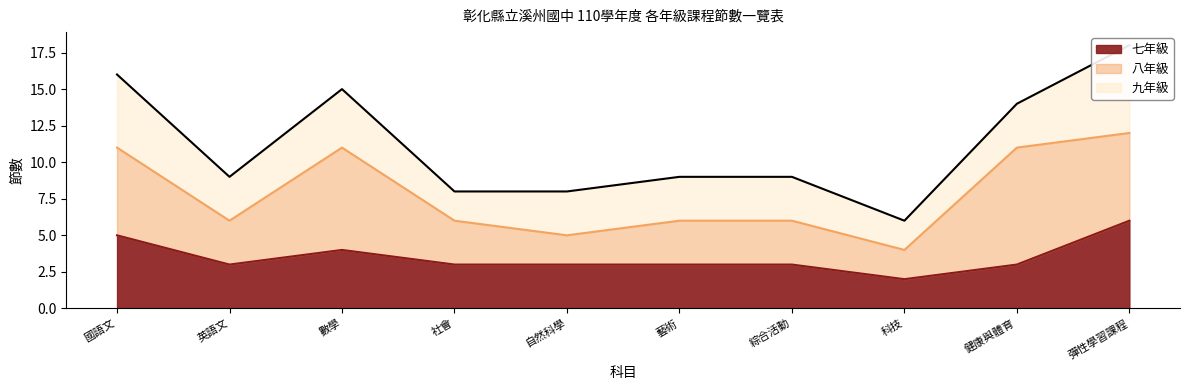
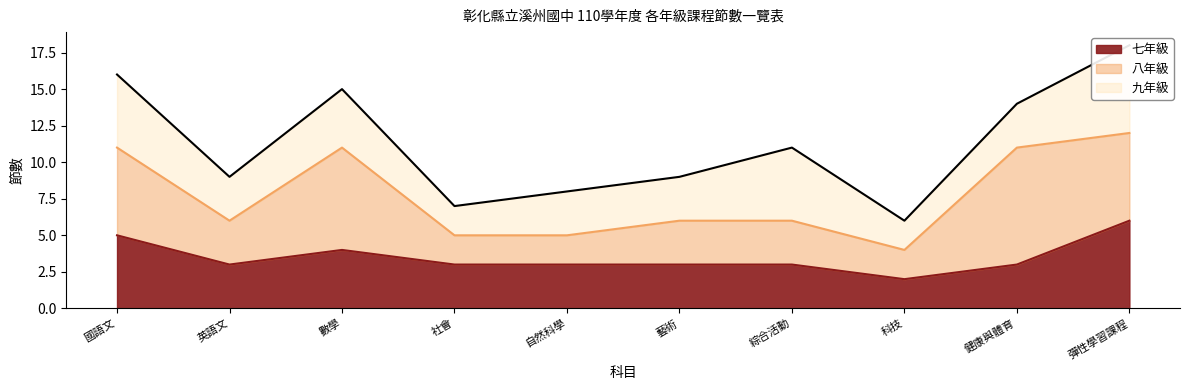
八年級, 社會: 3 -> 2
九年級, 綜合活動: 3 -> 5
